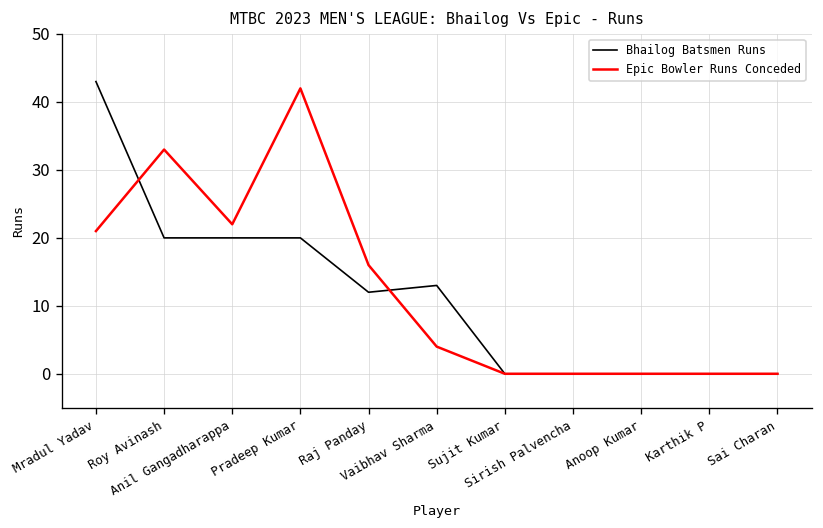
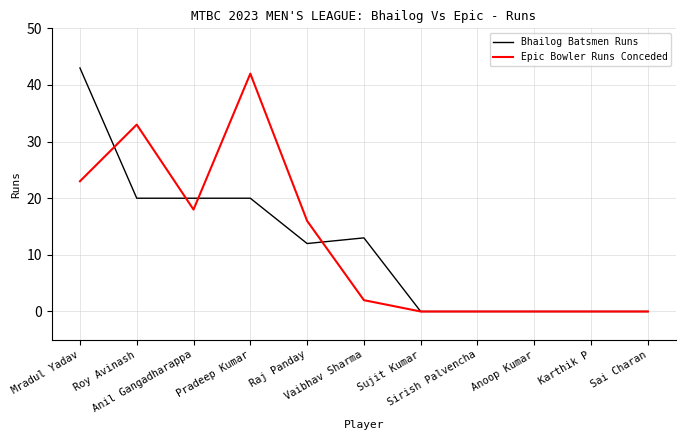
Epic Bowler Runs Conceded, Mradul Yadav: 21 -> 23
Epic Bowler Runs Conceded, Anil Gangadharappa: 22 -> 18
Epic Bowler Runs Conceded, Vaibhav Sharma: 4 -> 2
